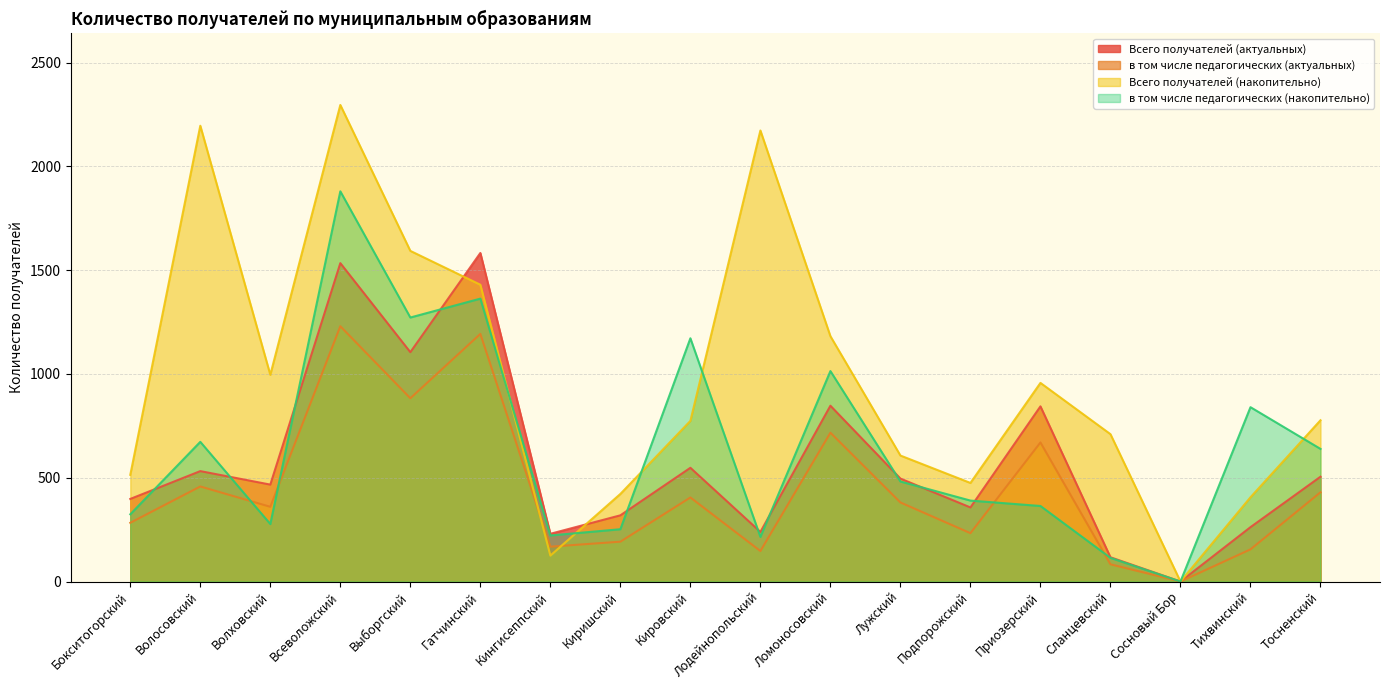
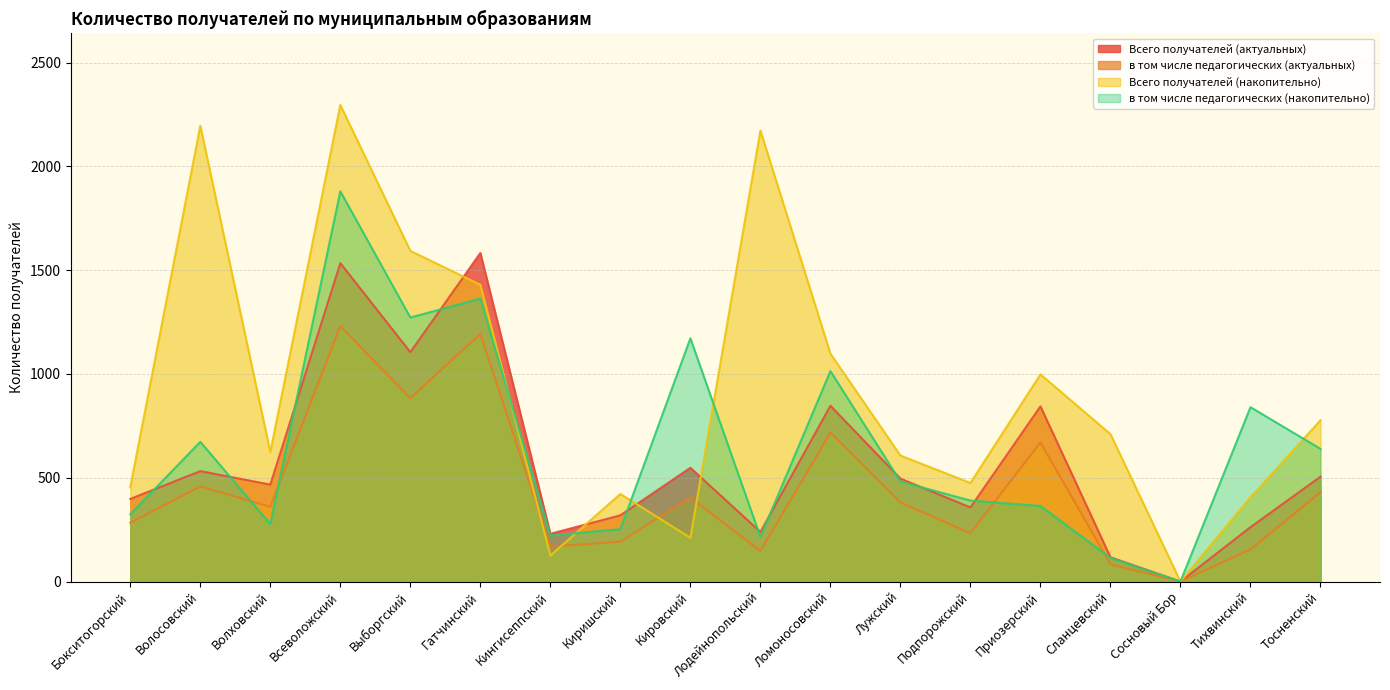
Всего получателей (накопительно), Бокситогорский: 510 -> 460
Всего получателей (накопительно), Волховский: 1000 -> 620
Всего получателей (накопительно), Кировский: 770 -> 210
Всего получателей (накопительно), Ломоносовский: 1180 -> 1100
Всего получателей (накопительно), Приозерский: 960 -> 1000
